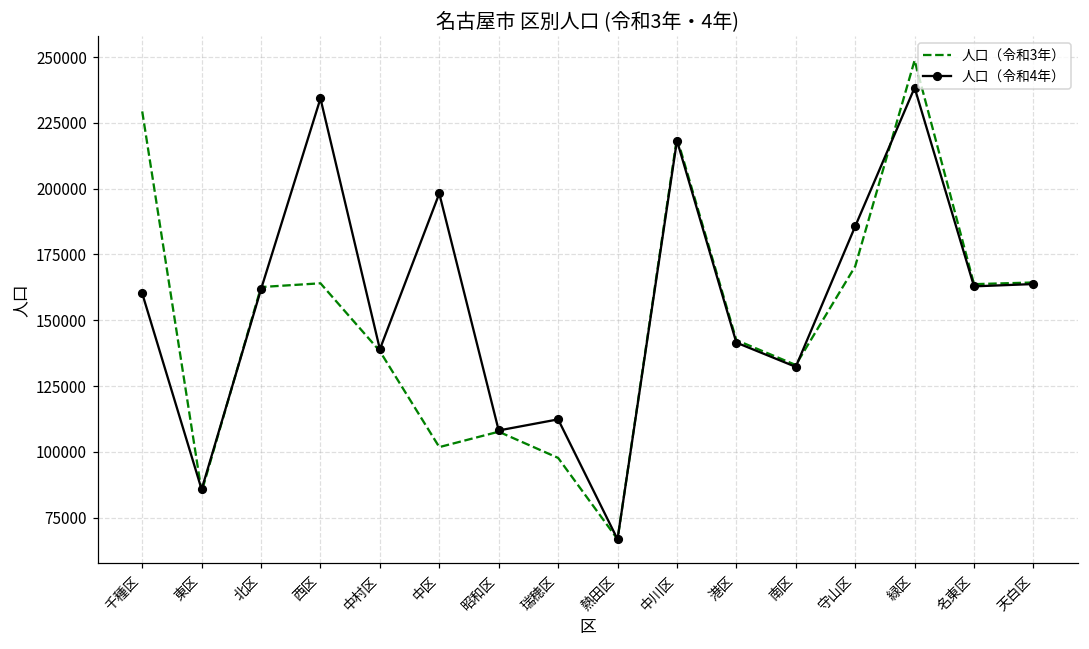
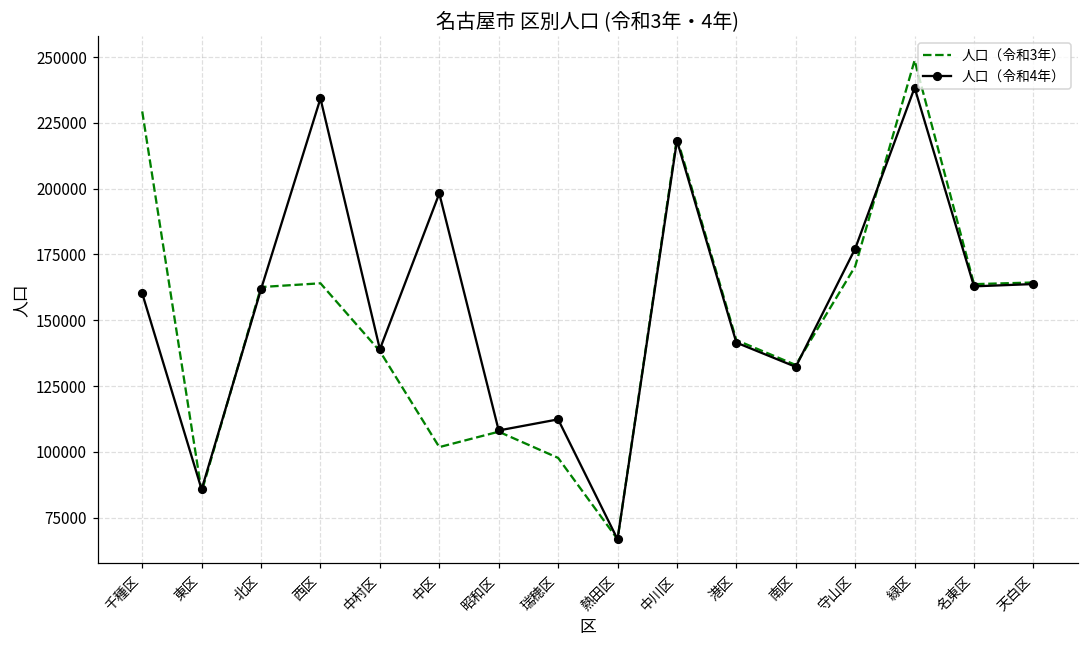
人口（令和4年）, 守山区: 186000 -> 177000
